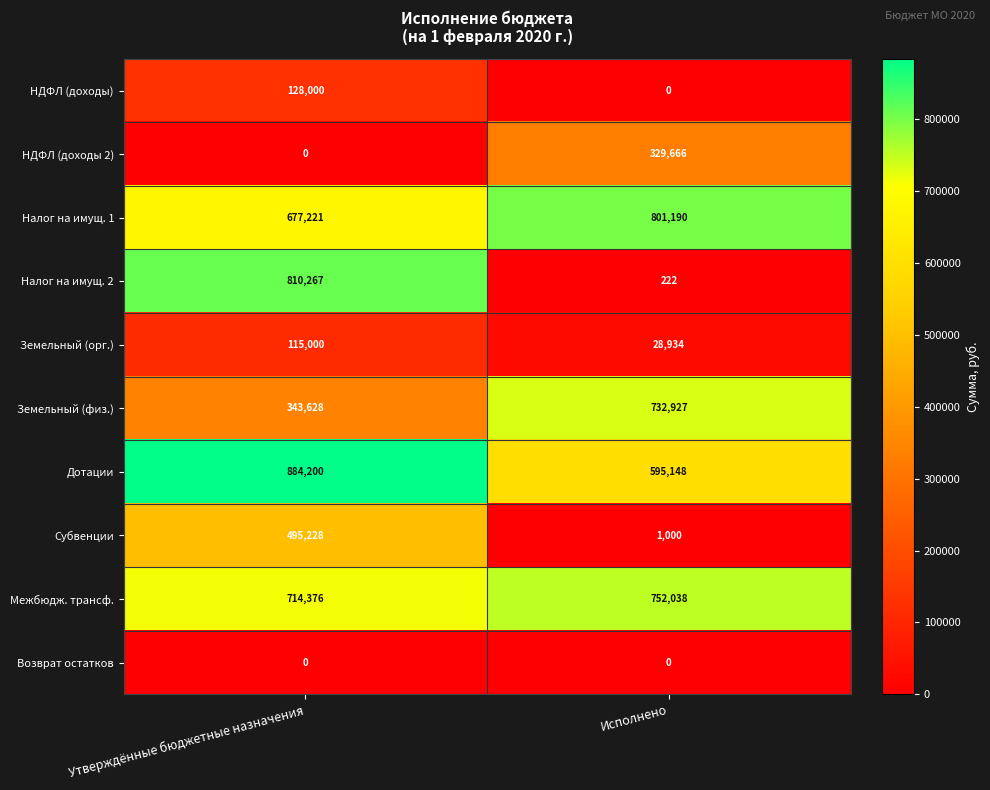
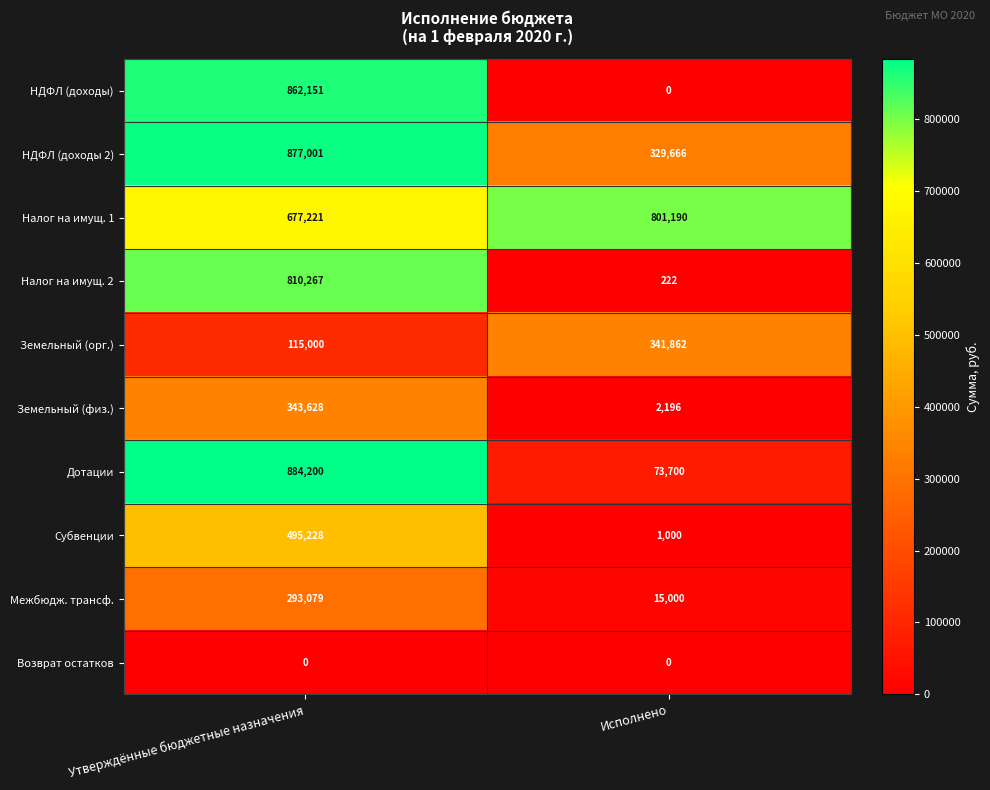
НДФЛ (доходы), Утверждённые бюджетные назначения: 128,000 -> 862,151
НДФЛ (доходы 2), Утверждённые бюджетные назначения: 0 -> 877,001
Земельный (орг.), Исполнено: 28,934 -> 341,862
Земельный (физ.), Исполнено: 732,927 -> 2,196
Дотации, Исполнено: 595,148 -> 73,700
Межбюдж. трансф., Утверждённые бюджетные назначения: 714,376 -> 293,079
Межбюдж. трансф., Исполнено: 752,038 -> 15,000
